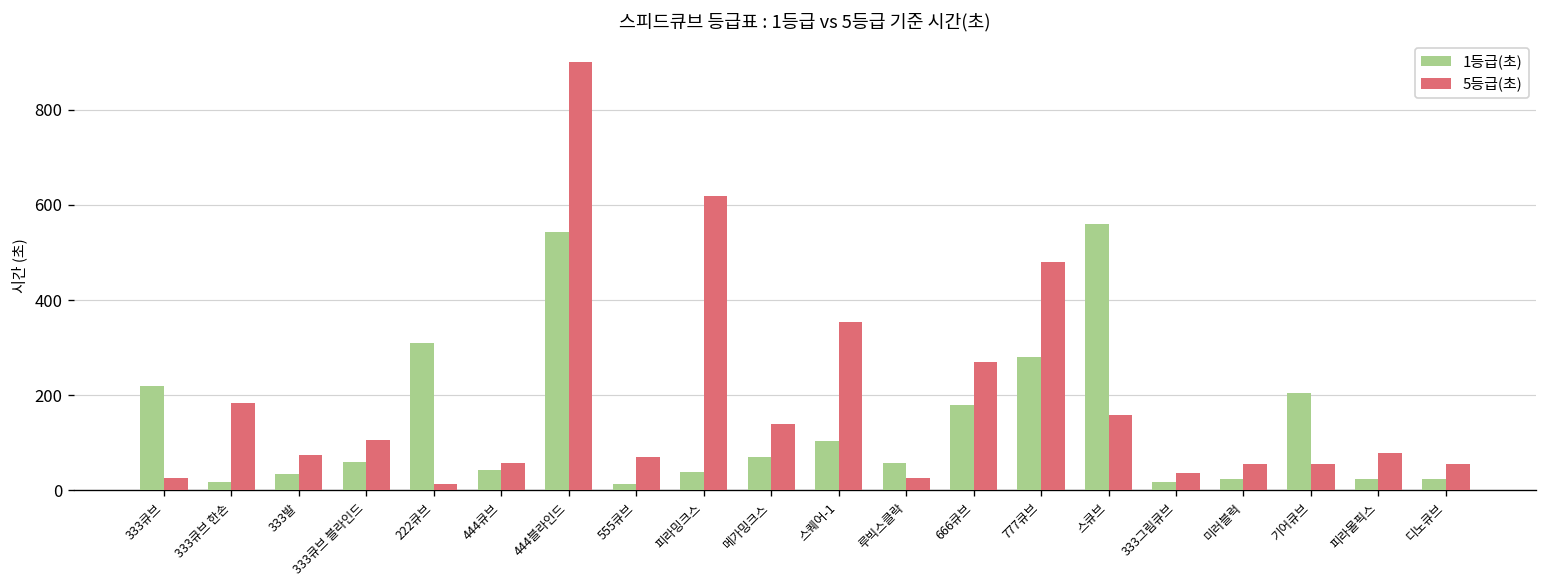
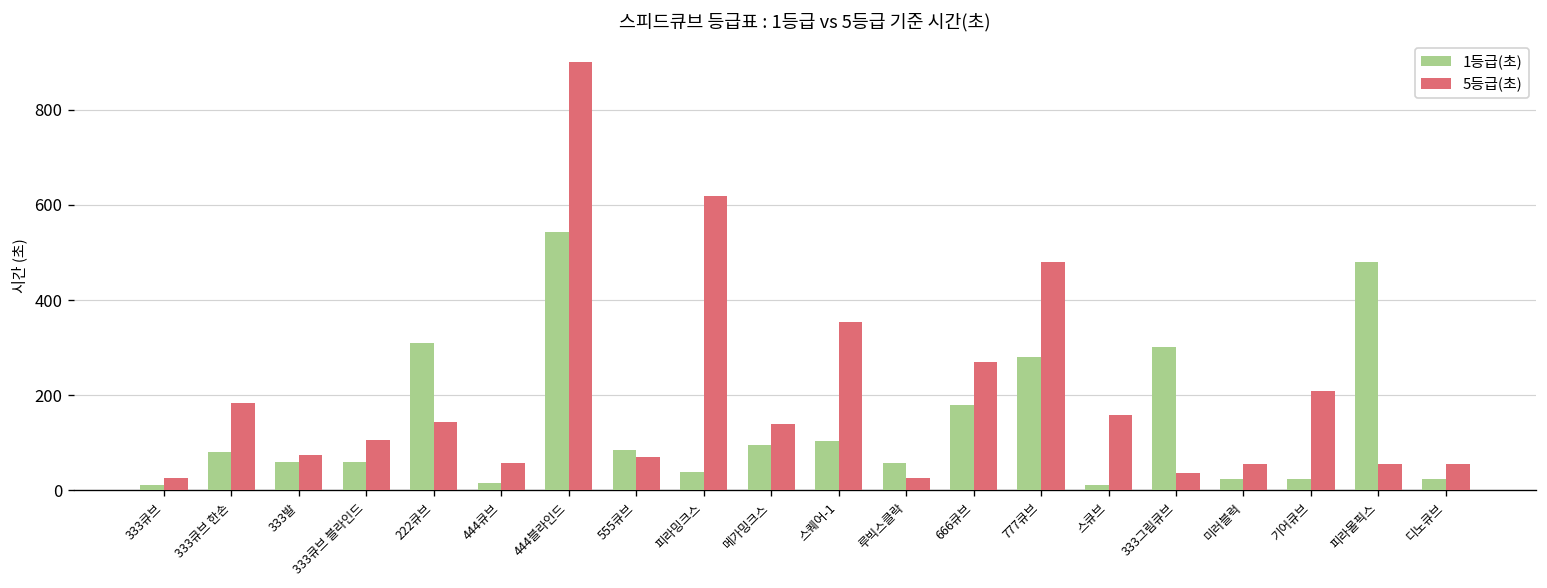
1등급(초), 333큐브: 220 -> 10
1등급(초), 333큐브 한손: 20 -> 80
1등급(초), 333발: 40 -> 60
5등급(초), 222큐브: 10 -> 140
1등급(초), 444큐브: 40 -> 20
1등급(초), 555큐브: 10 -> 90
1등급(초), 메가밍크스: 70 -> 100
1등급(초), 스큐브: 560 -> 10
1등급(초), 333그림큐브: 20 -> 300
1등급(초), 기어큐브: 210 -> 20
5등급(초), 기어큐브: 60 -> 210
1등급(초), 피라몰픽스: 20 -> 480
5등급(초), 피라몰픽스: 80 -> 60
